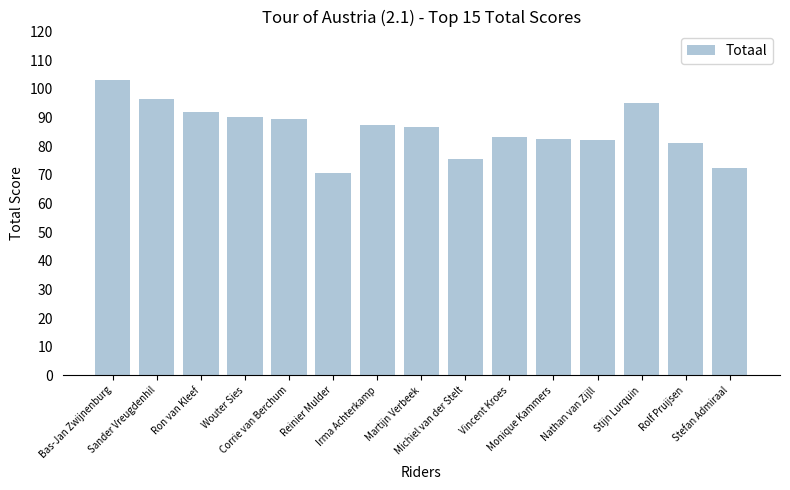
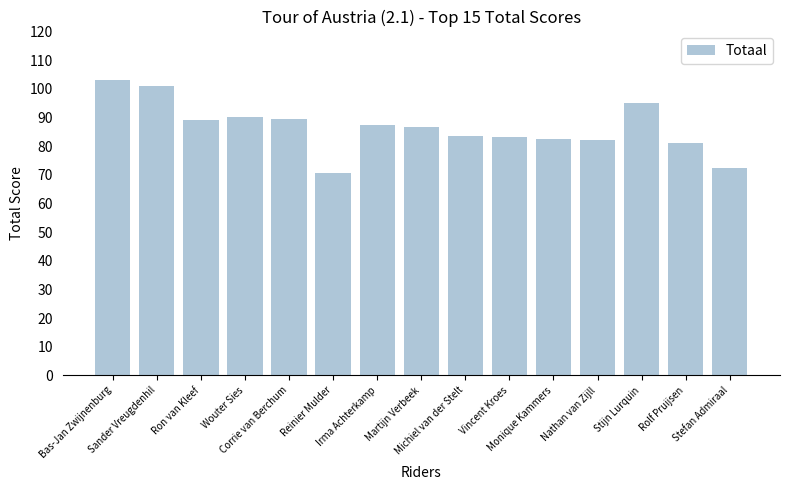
Sander Vreugdenhil: 96 -> 101
Ron van Kleef: 92 -> 89
Michiel van der Stelt: 75 -> 84
